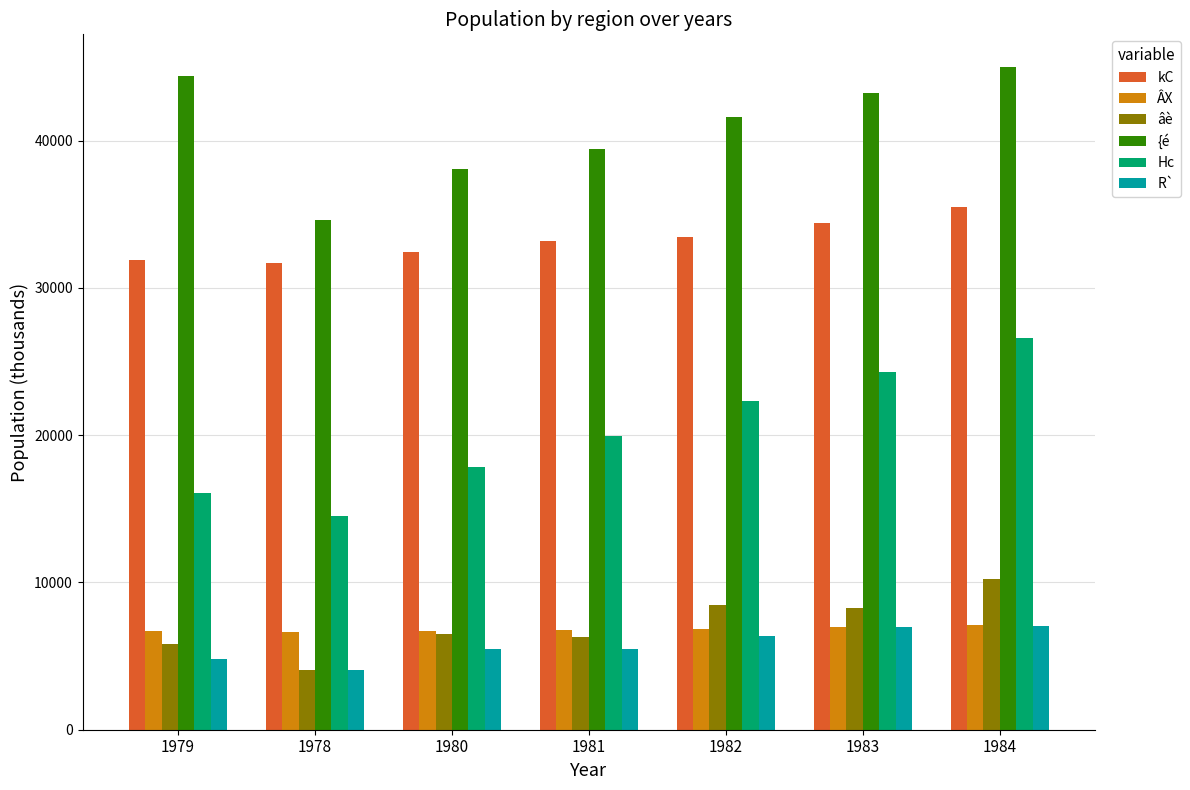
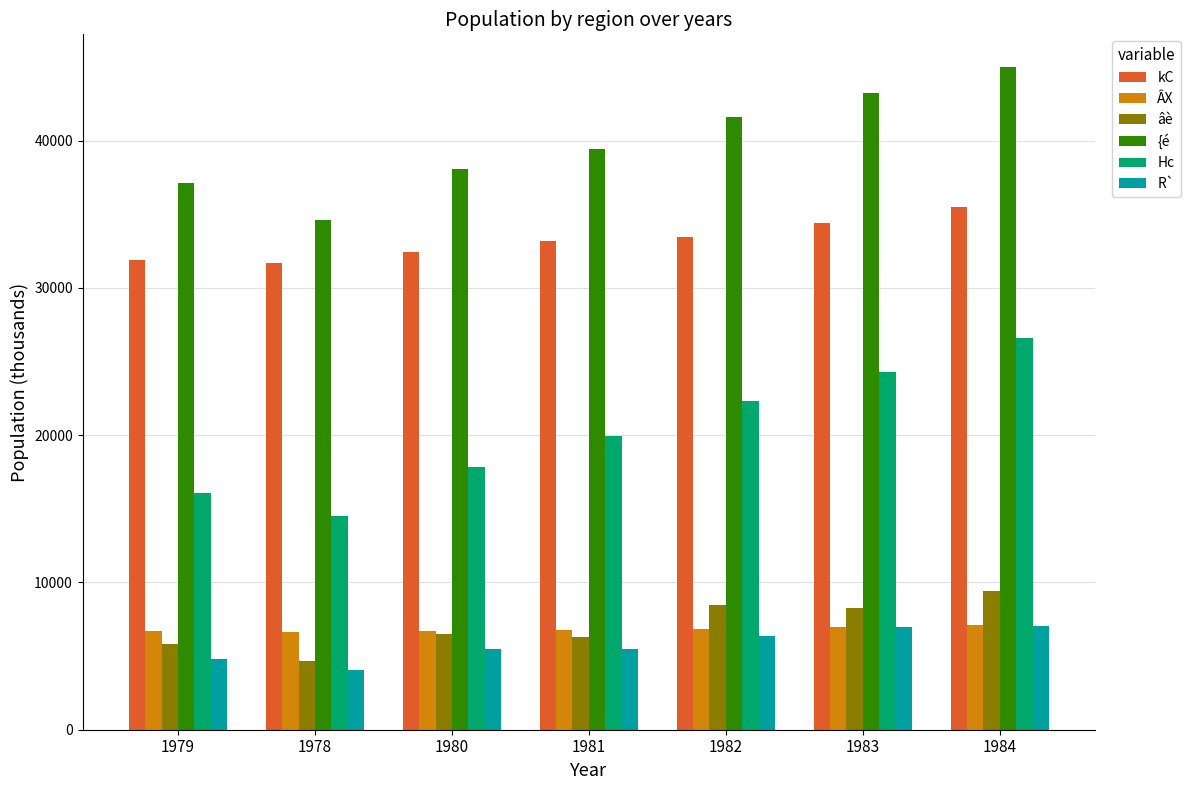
{é, 1979: 44400 -> 37100
âè, 1978: 4100 -> 4700
âè, 1984: 10200 -> 9400
